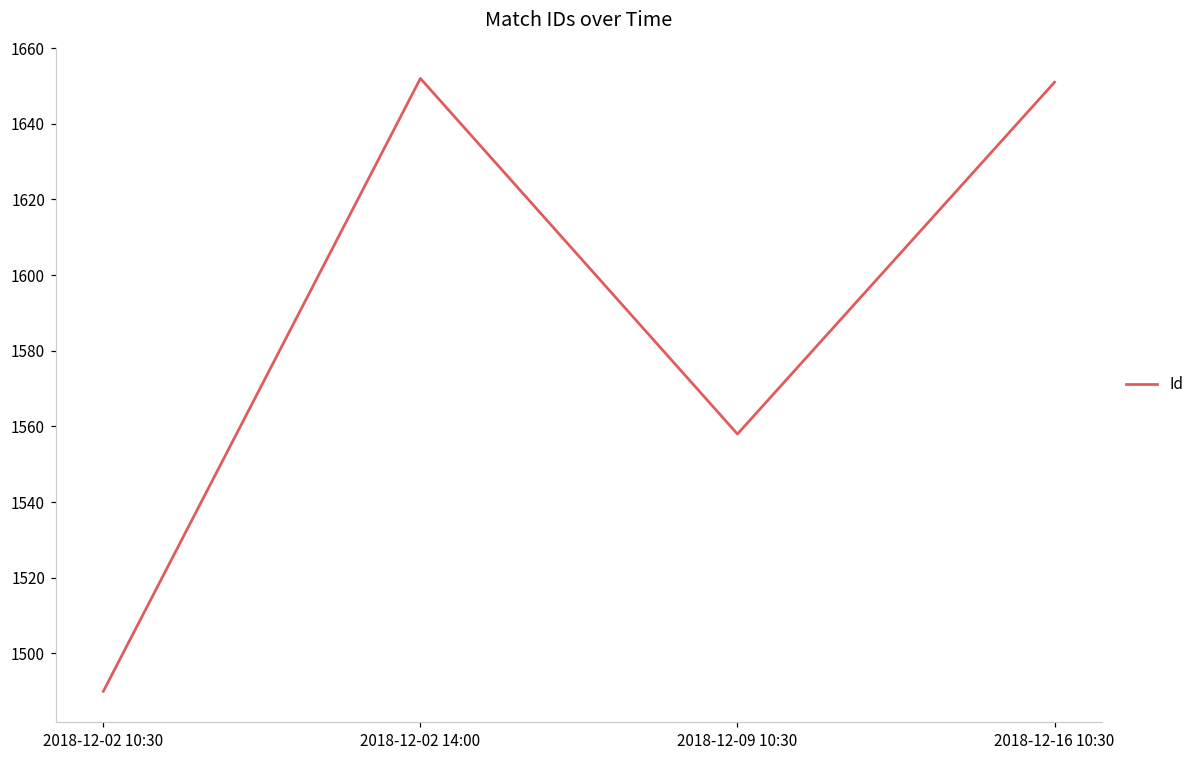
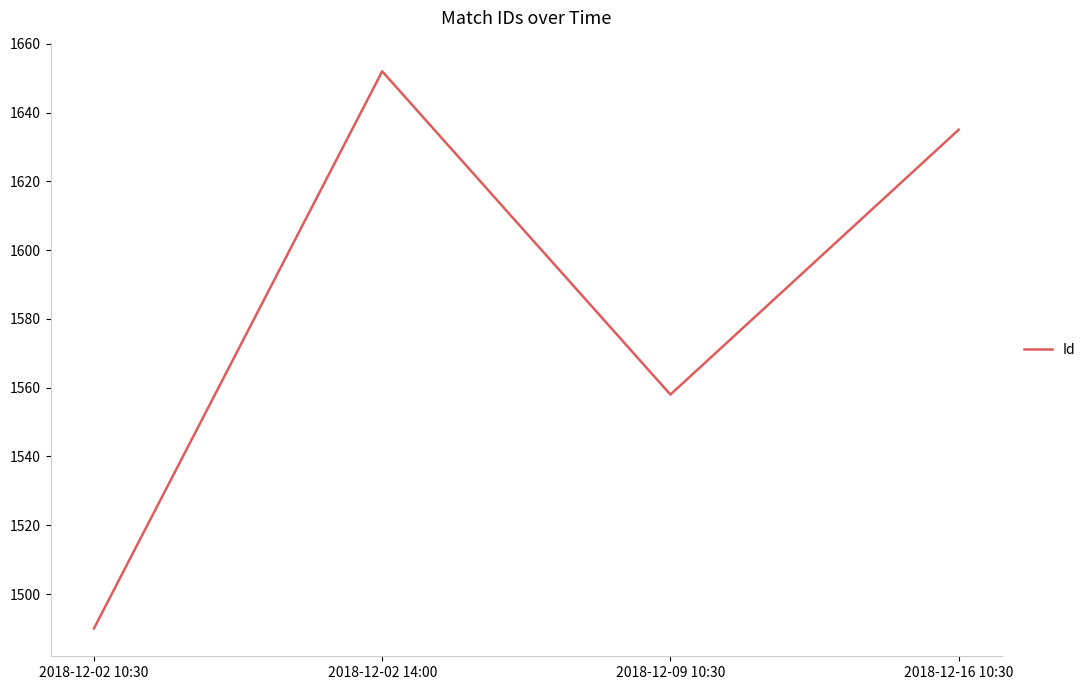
2018-12-16 10:30: 1651 -> 1635
